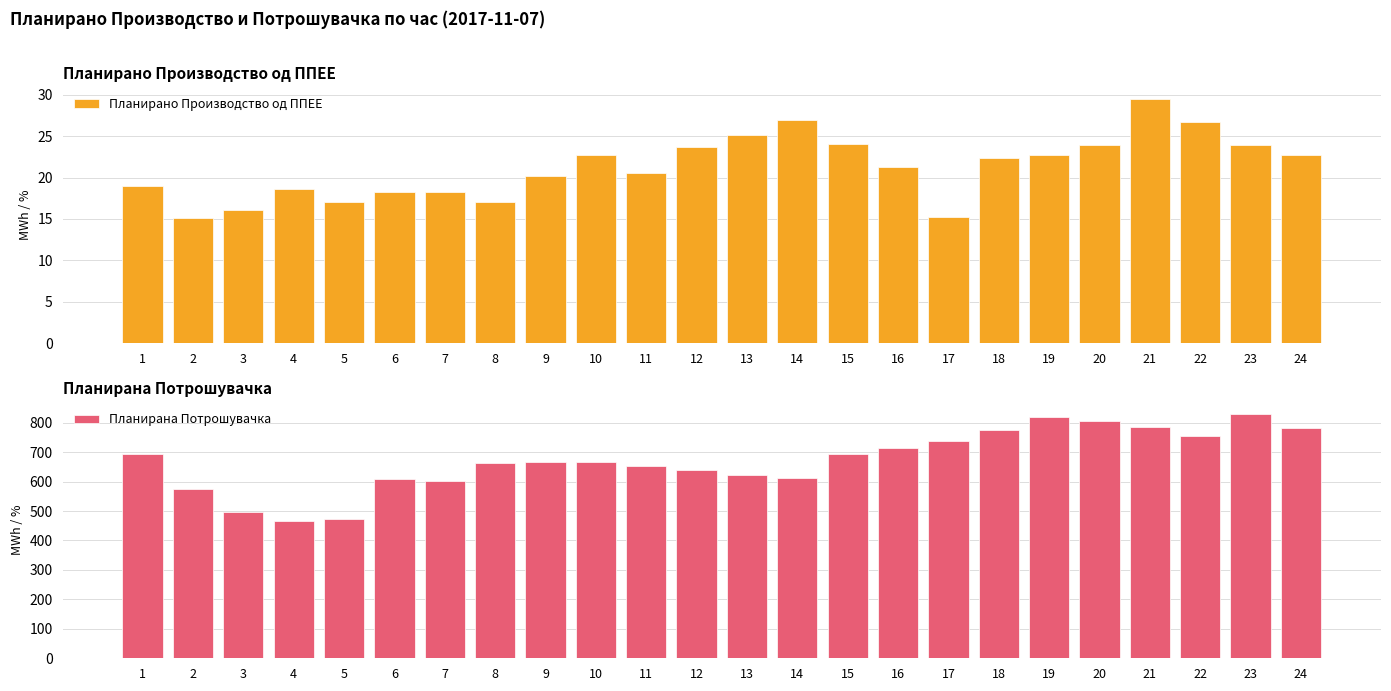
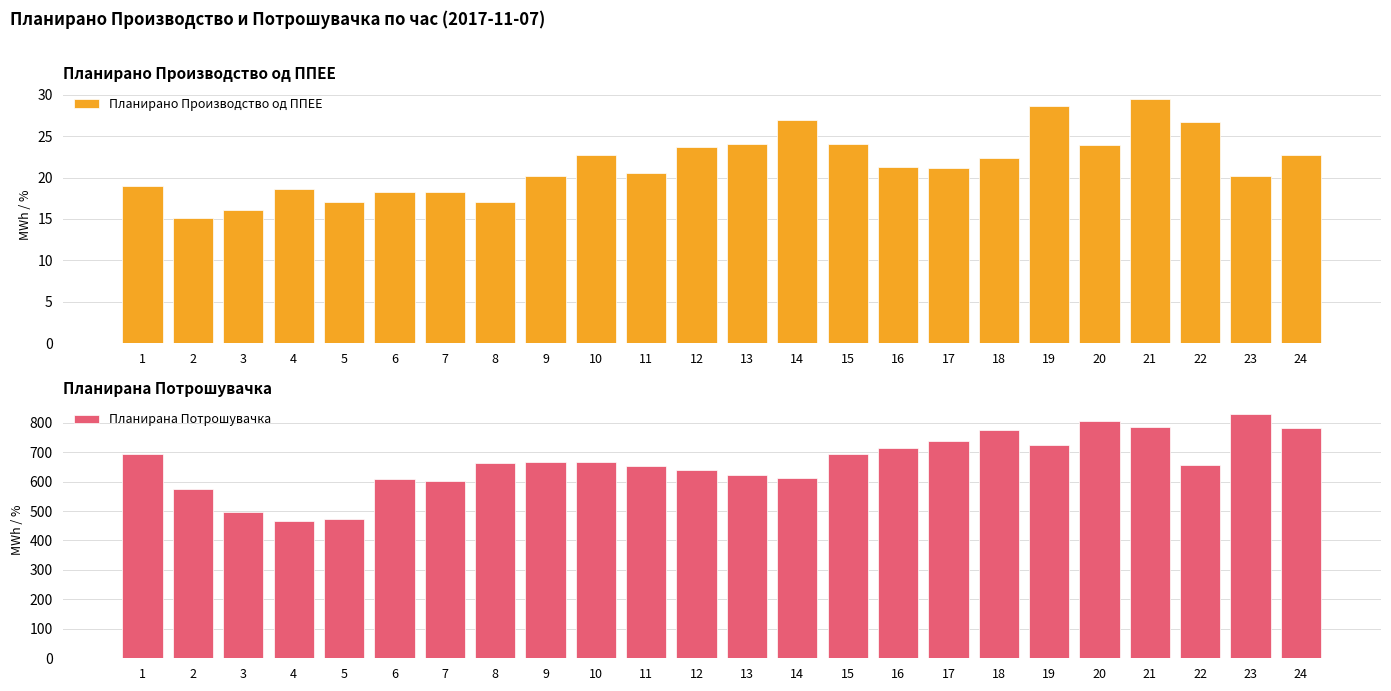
Планирано Производство од ППЕЕ, 13: 25 -> 24
Планирано Производство од ППЕЕ, 17: 15 -> 21
Планирано Производство од ППЕЕ, 19: 23 -> 29
Планирано Производство од ППЕЕ, 23: 24 -> 20
Планирана Потрошувачка, 19: 820 -> 720
Планирана Потрошувачка, 22: 750 -> 660
